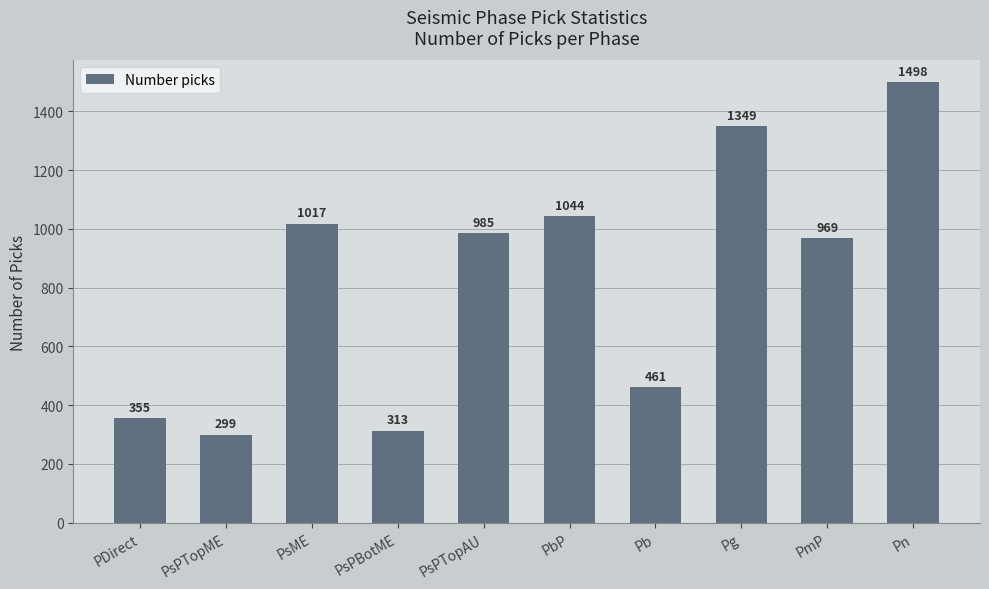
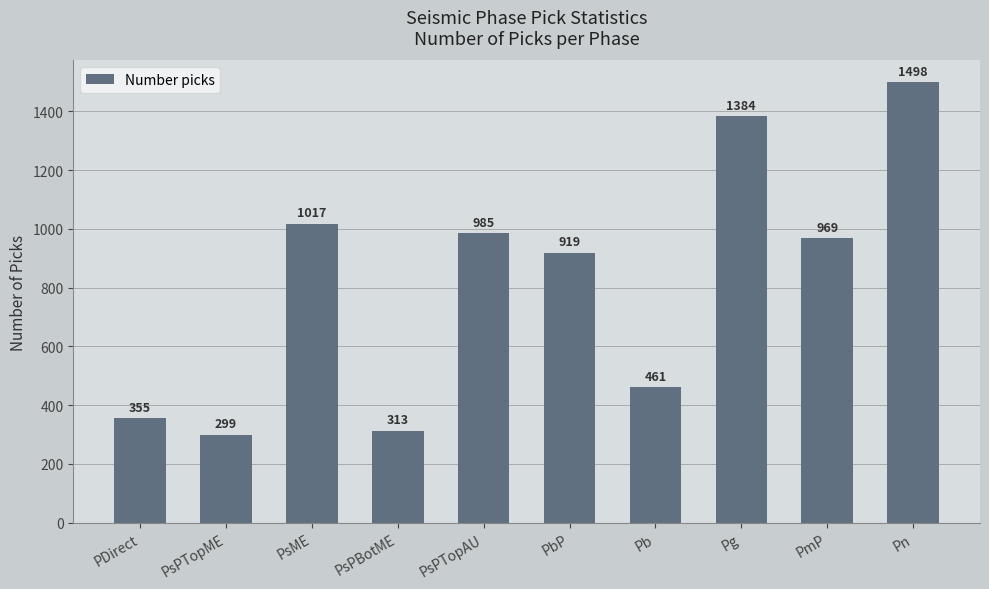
PbP: 1044 -> 919
Pg: 1349 -> 1384
